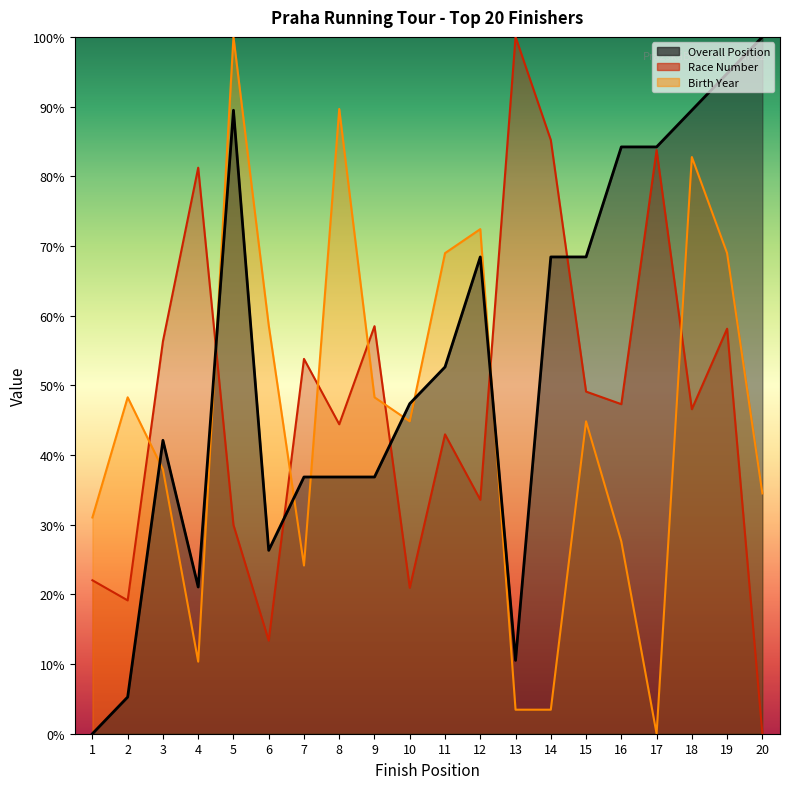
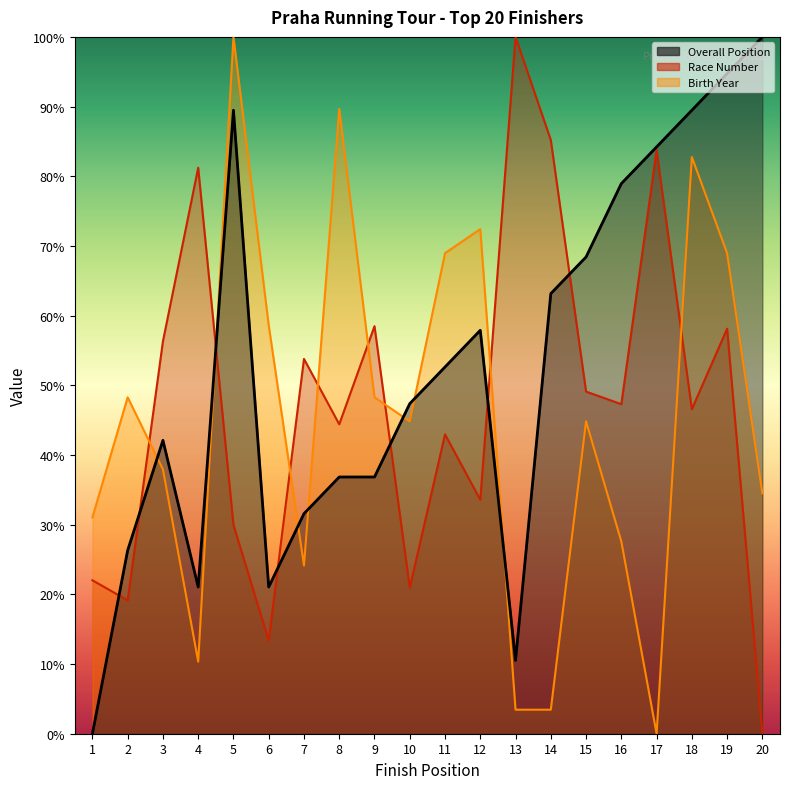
Overall Position, 2: 5% -> 26%
Overall Position, 6: 26% -> 21%
Overall Position, 7: 37% -> 32%
Overall Position, 12: 68% -> 58%
Overall Position, 14: 68% -> 63%
Overall Position, 16: 84% -> 79%
